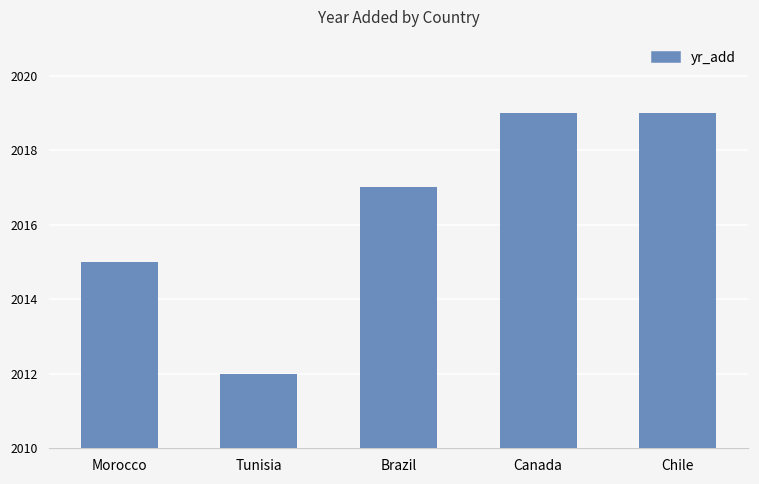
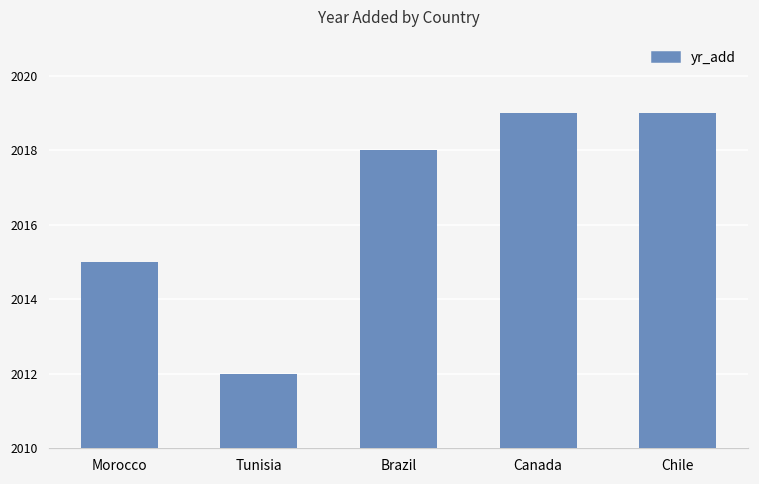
Brazil: 2017 -> 2018
